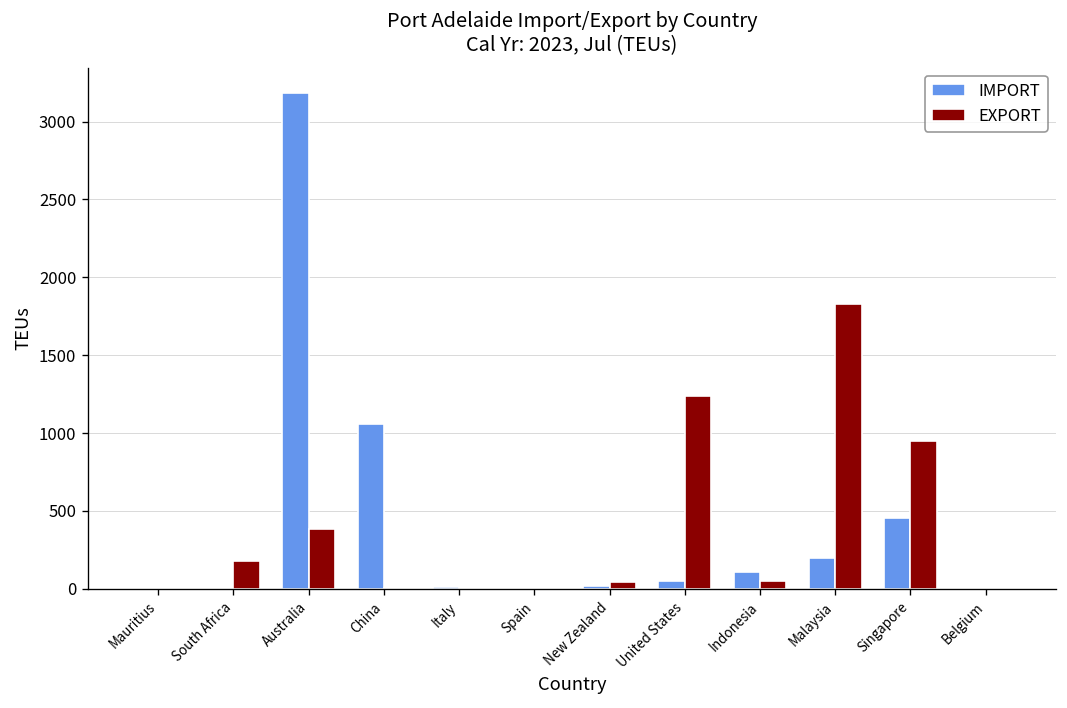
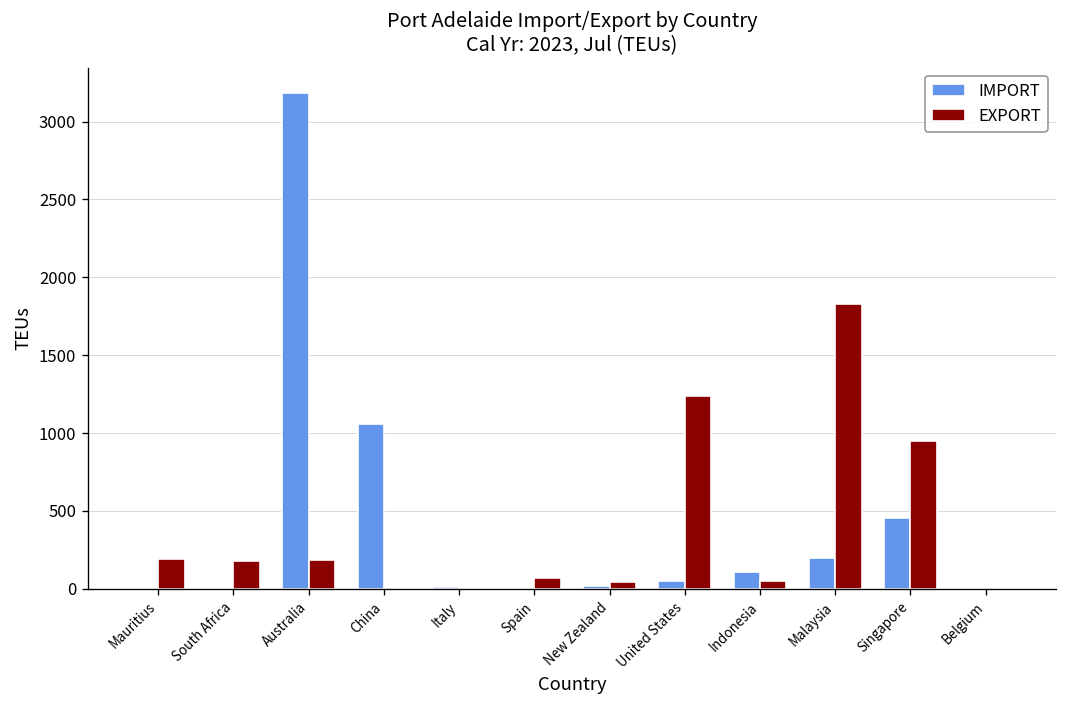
EXPORT, Mauritius: 0 -> 190
EXPORT, Australia: 380 -> 180
EXPORT, Spain: 0 -> 70
